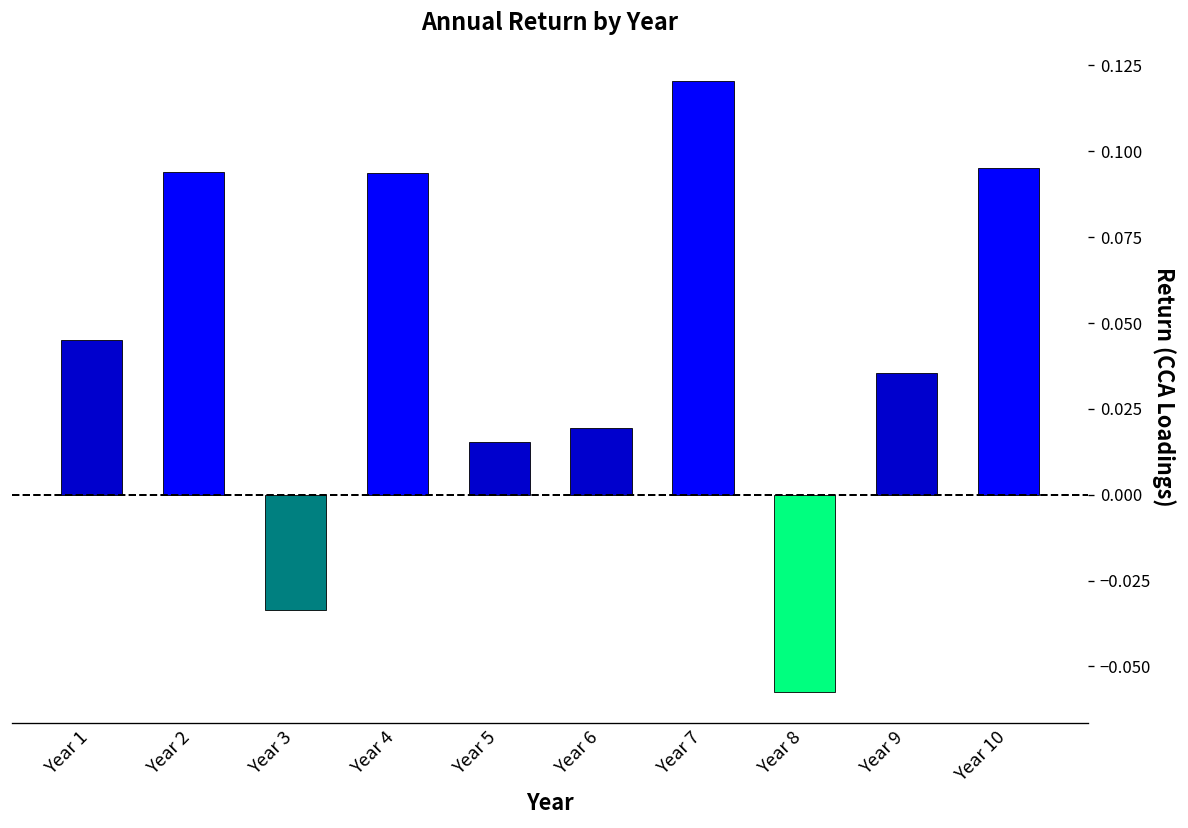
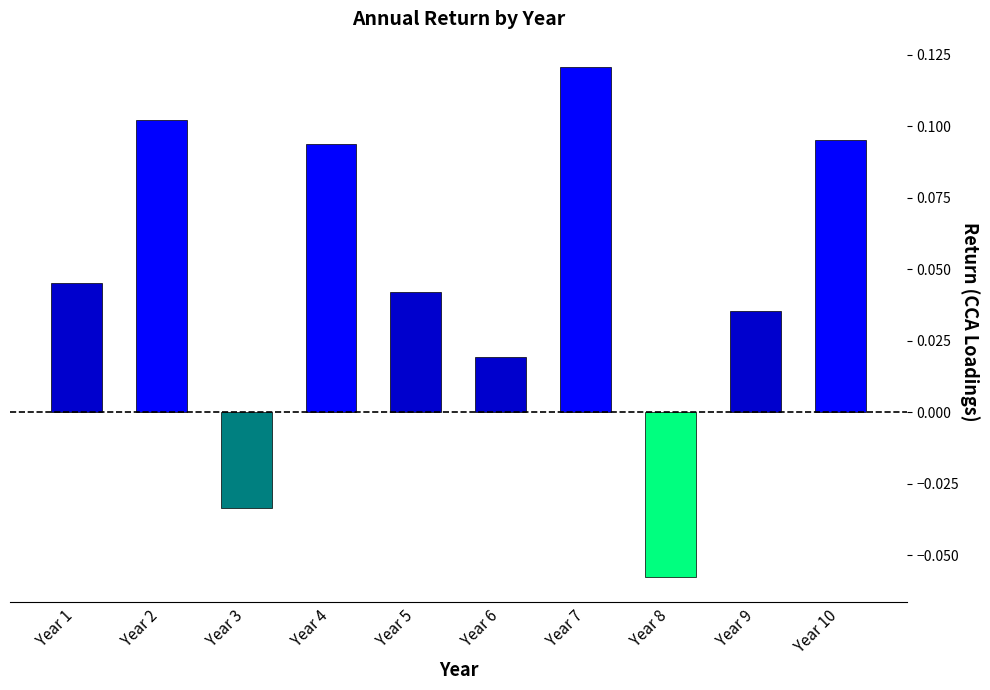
Year 2: 0.094 -> 0.102
Year 5: 0.015 -> 0.042
